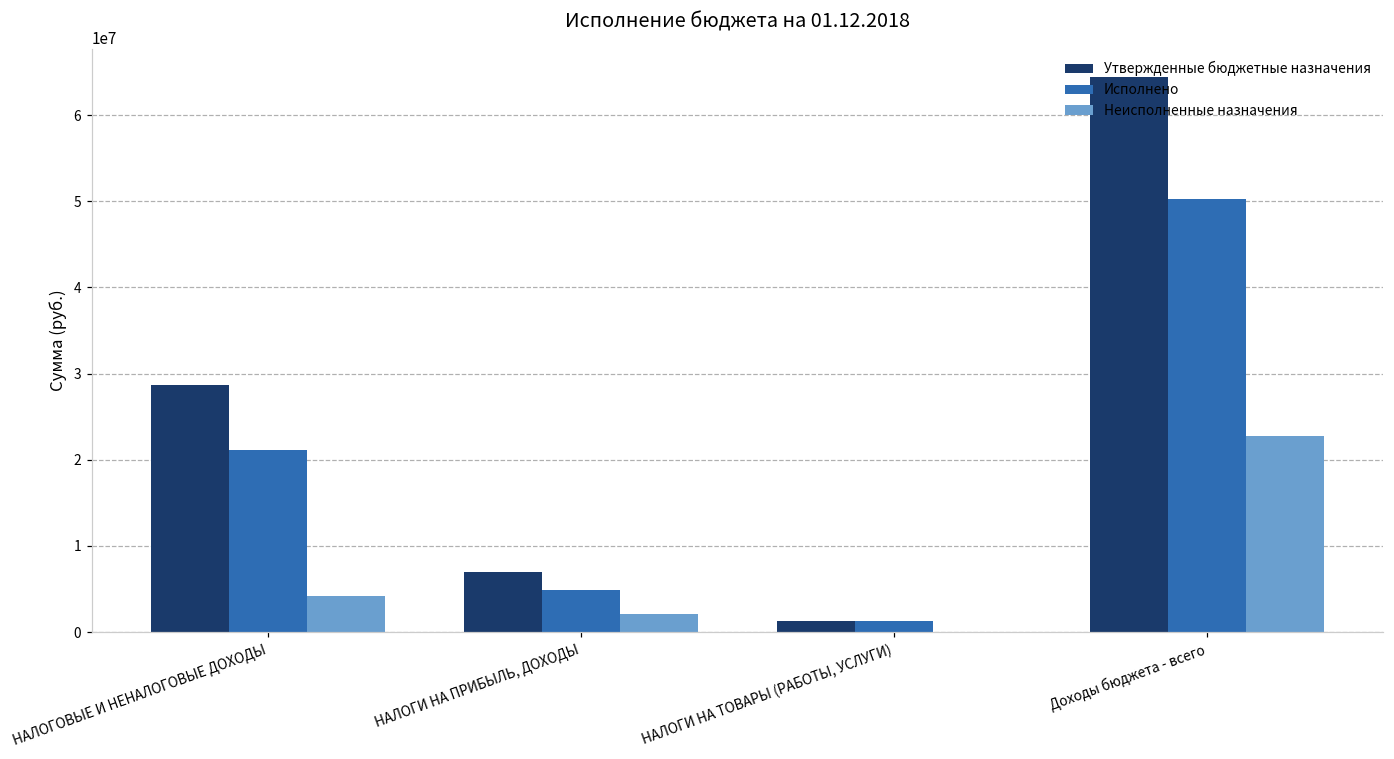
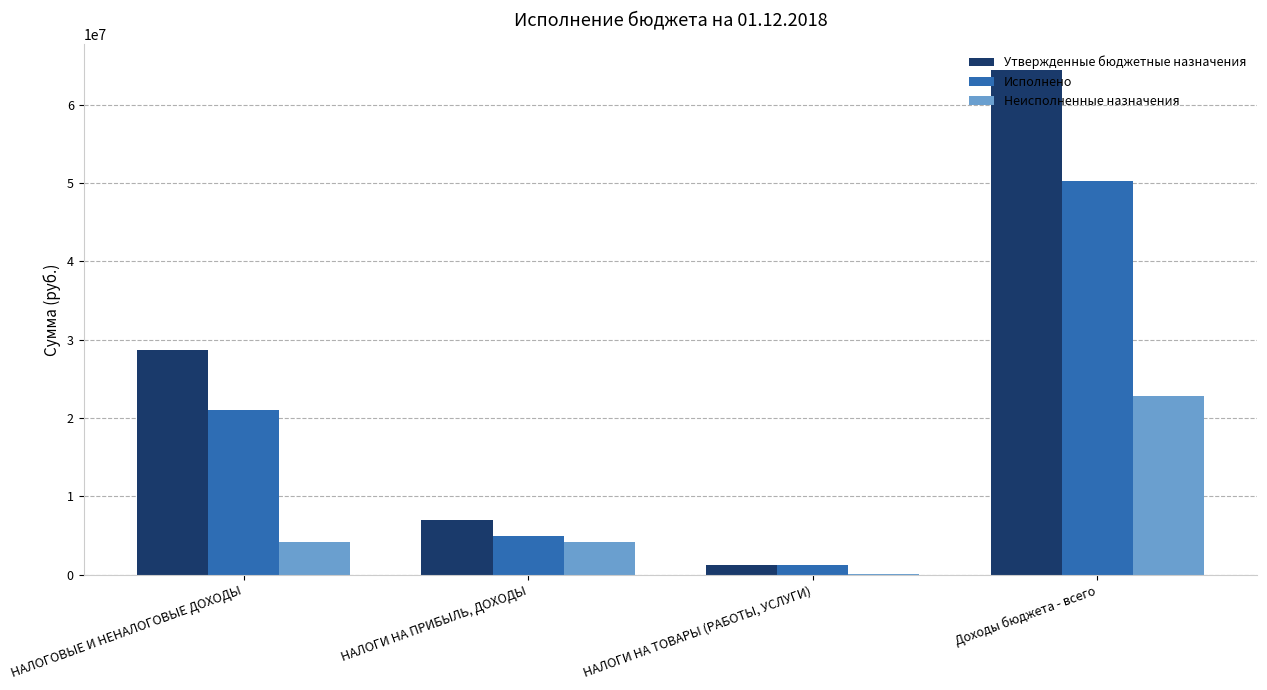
Неисполненные назначения, НАЛОГИ НА ПРИБЫЛЬ, ДОХОДЫ: 2000000 -> 4000000
